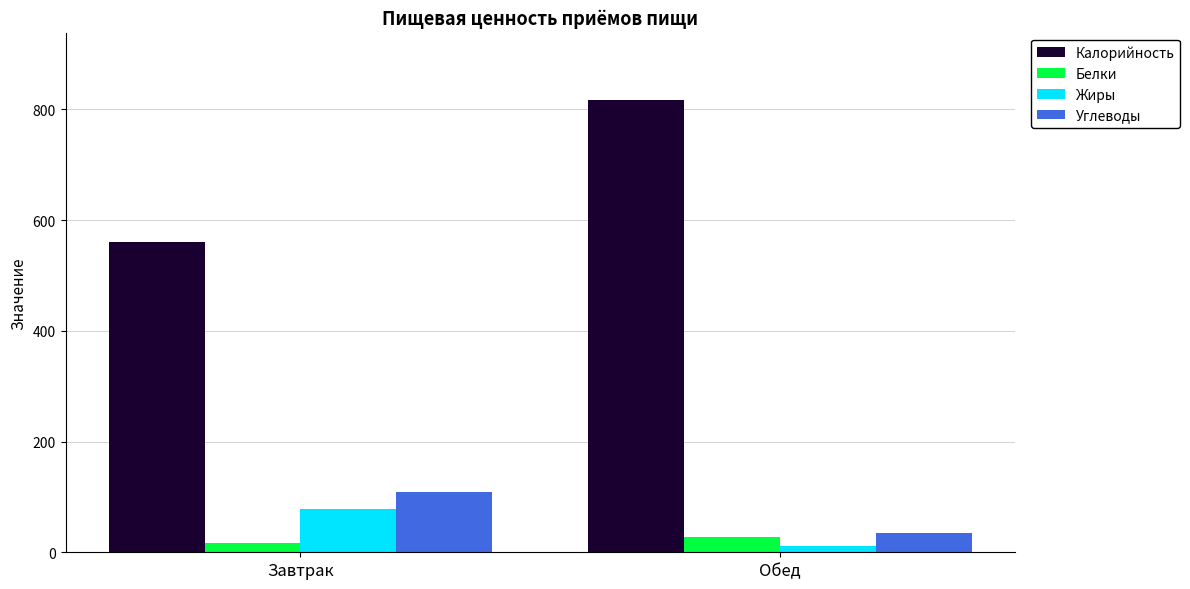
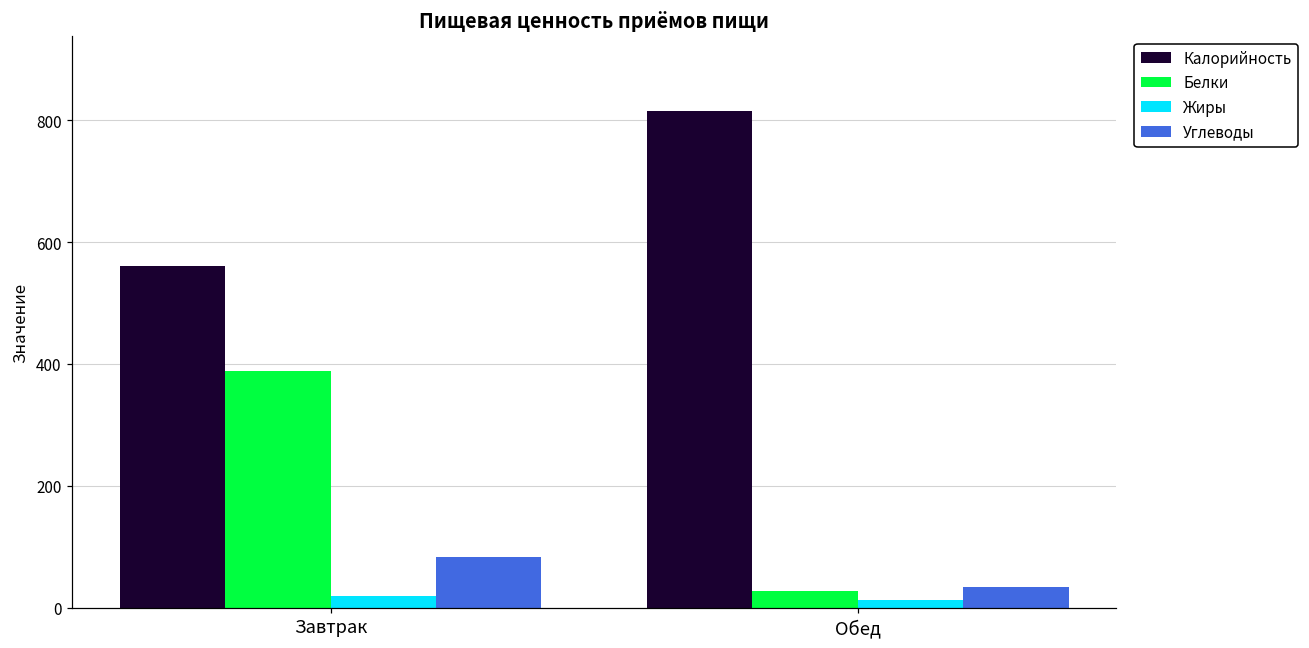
Белки, Завтрак: 20 -> 390
Жиры, Завтрак: 80 -> 20
Углеводы, Завтрак: 110 -> 80
